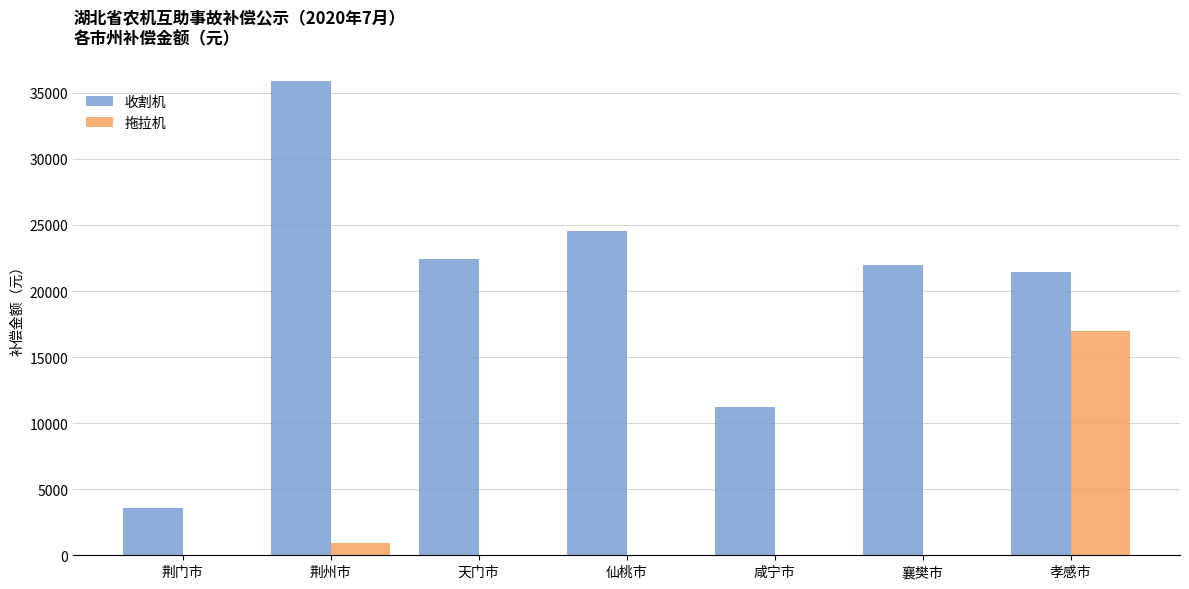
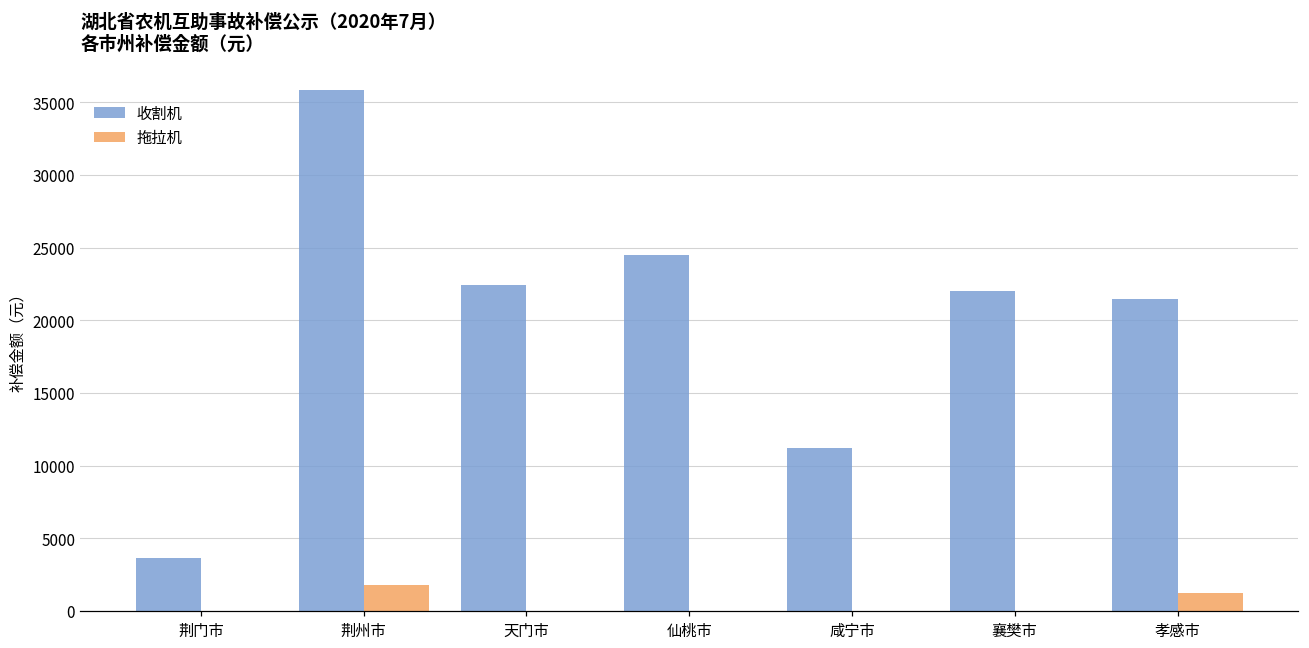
拖拉机, 荆州市: 900 -> 1800
拖拉机, 孝感市: 17000 -> 1200
